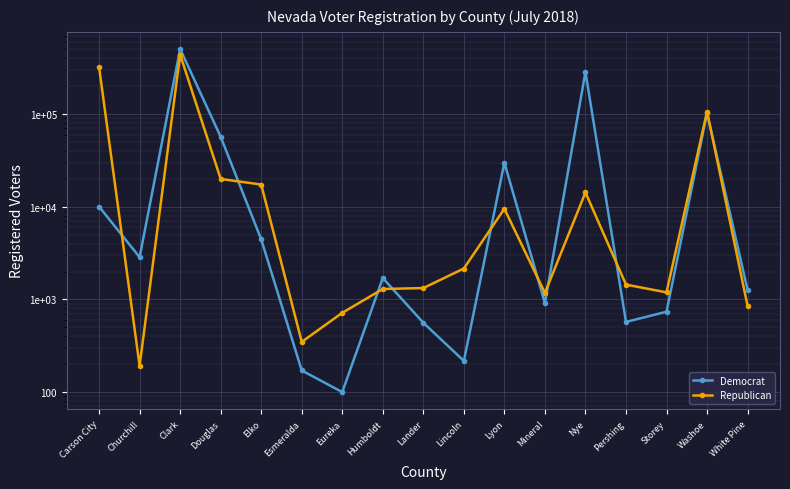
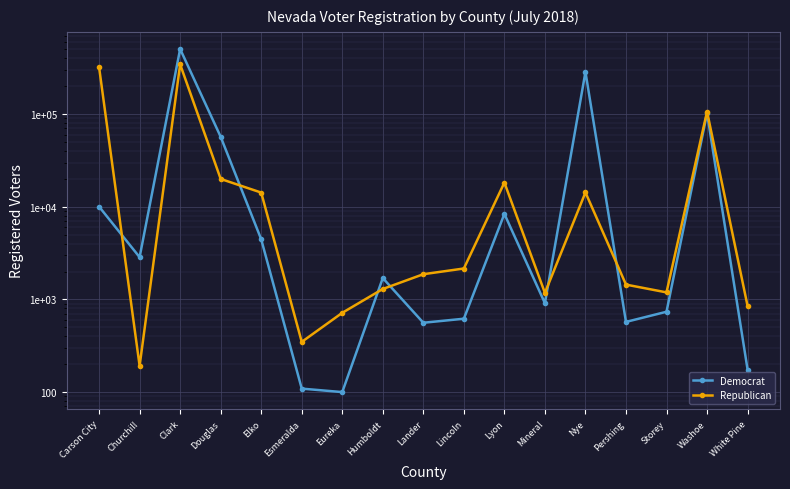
Republican, Clark: 400000 -> 340000
Republican, Elko: 17000 -> 14000
Democrat, Esmeralda: 170 -> 110
Republican, Lander: 1300 -> 1900
Democrat, Lincoln: 220 -> 600
Democrat, Lyon: 30000 -> 8000
Republican, Lyon: 10000 -> 18000
Democrat, White Pine: 1300 -> 180
